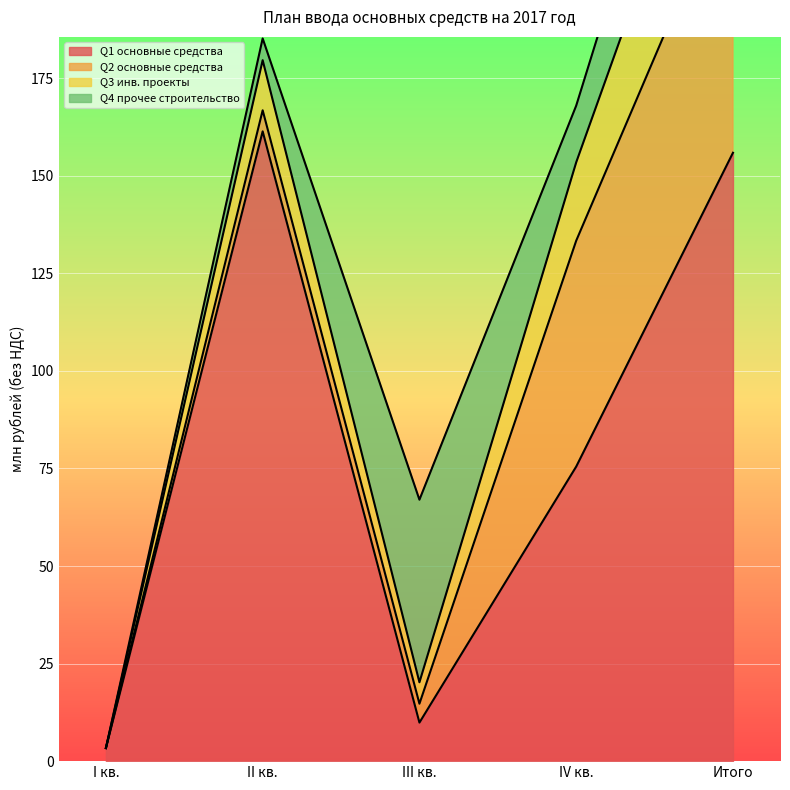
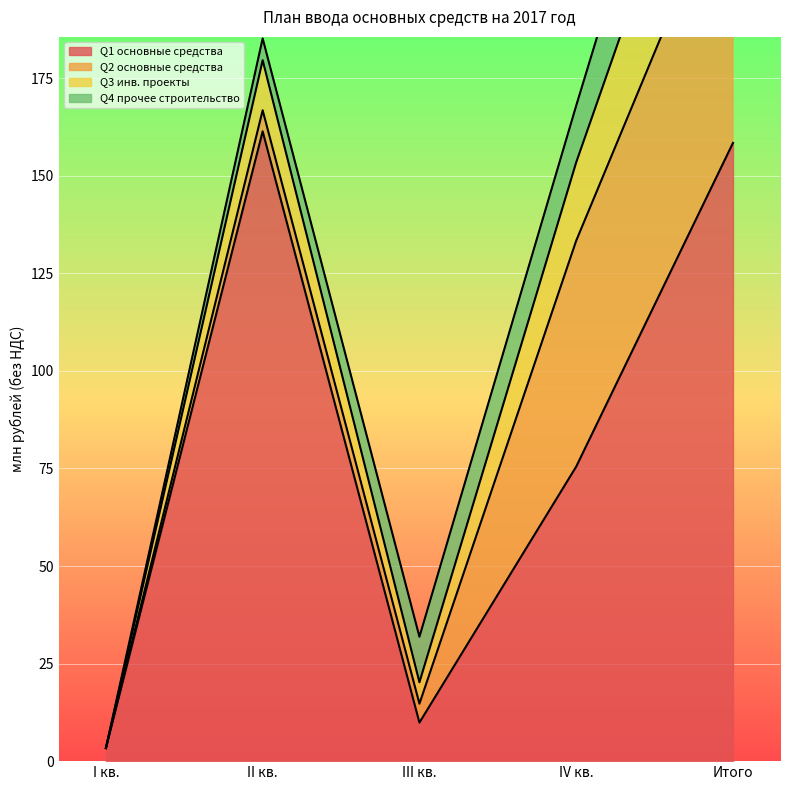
Q4 прочее строительство, III кв.: 47 -> 12
Q1 основные средства, Итого: 156 -> 158
